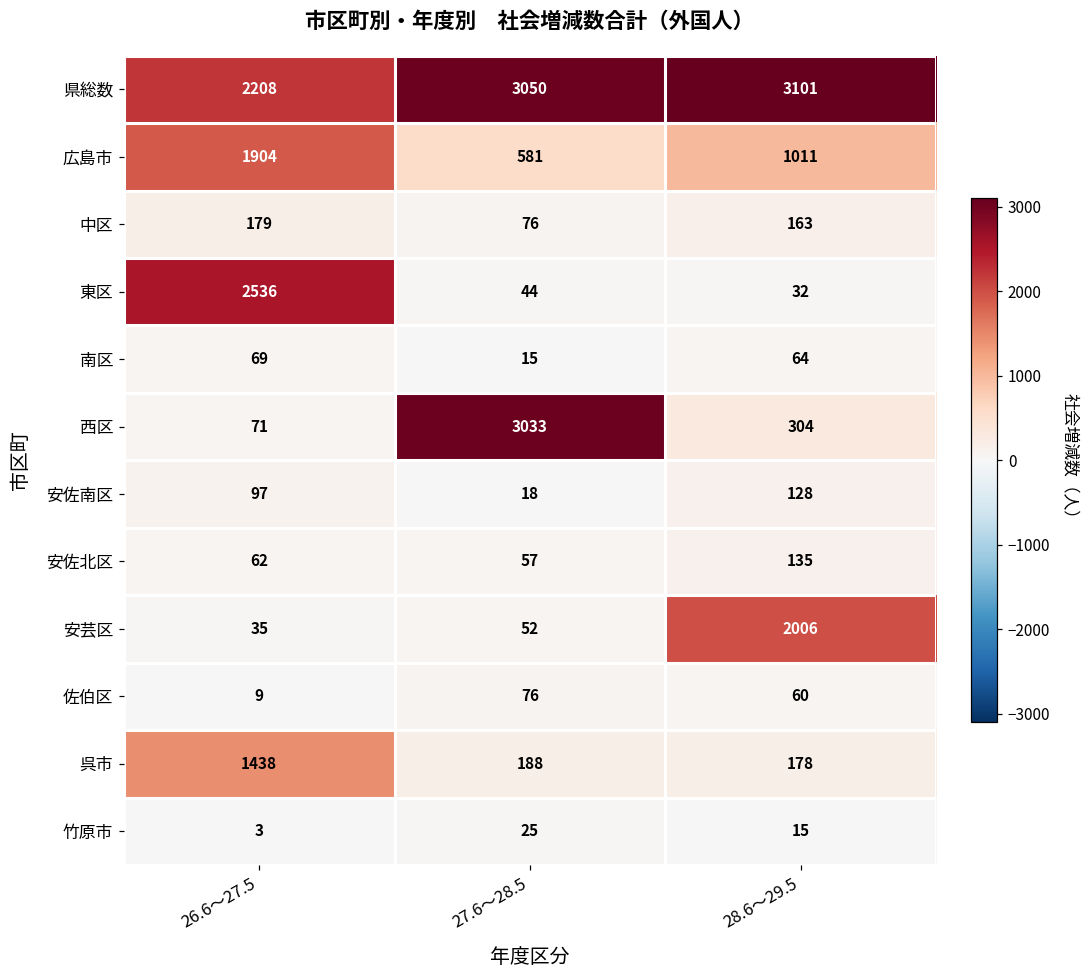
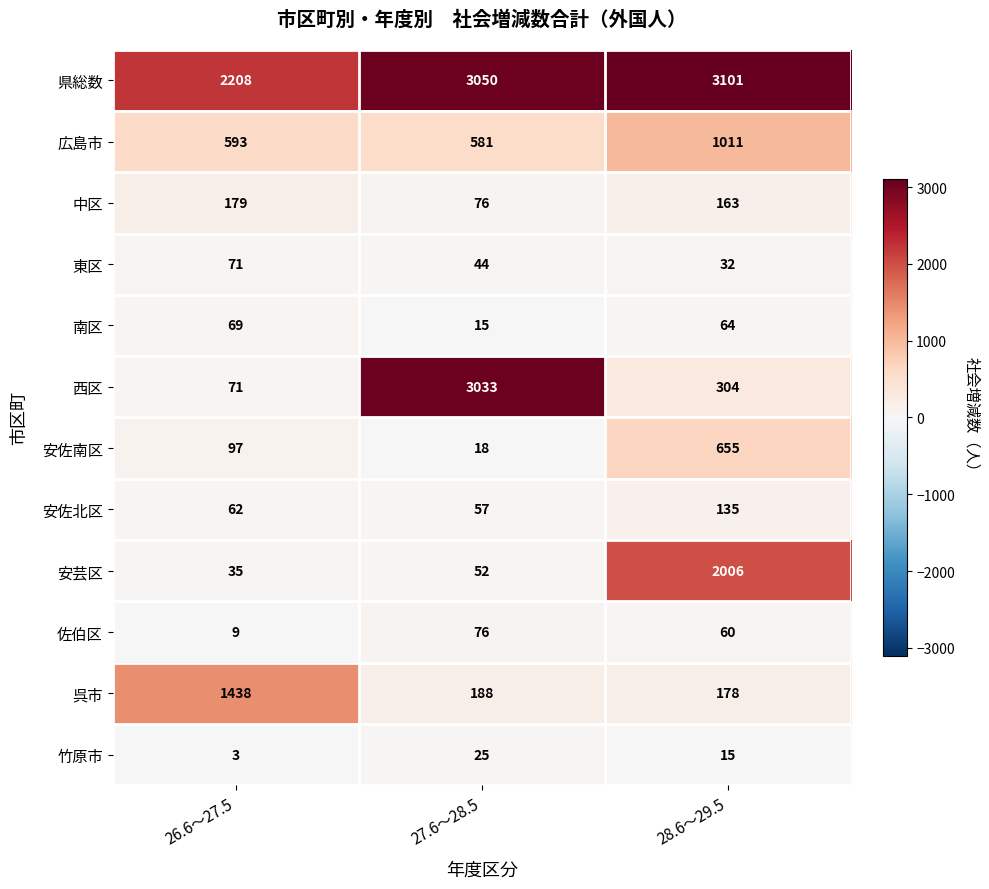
広島市, 26.6～27.5: 1904 -> 593
東区, 26.6～27.5: 2536 -> 71
安佐南区, 28.6～29.5: 128 -> 655
